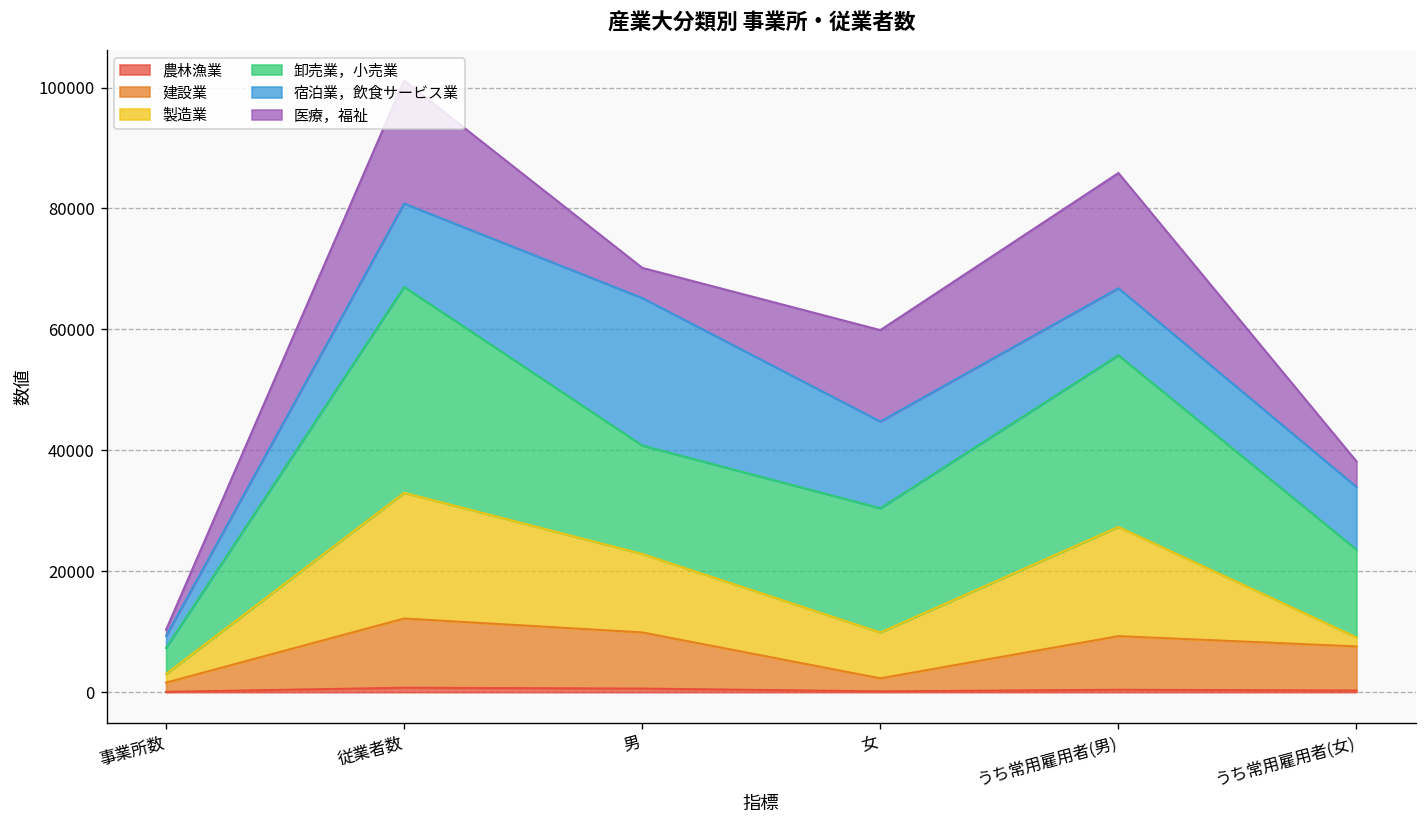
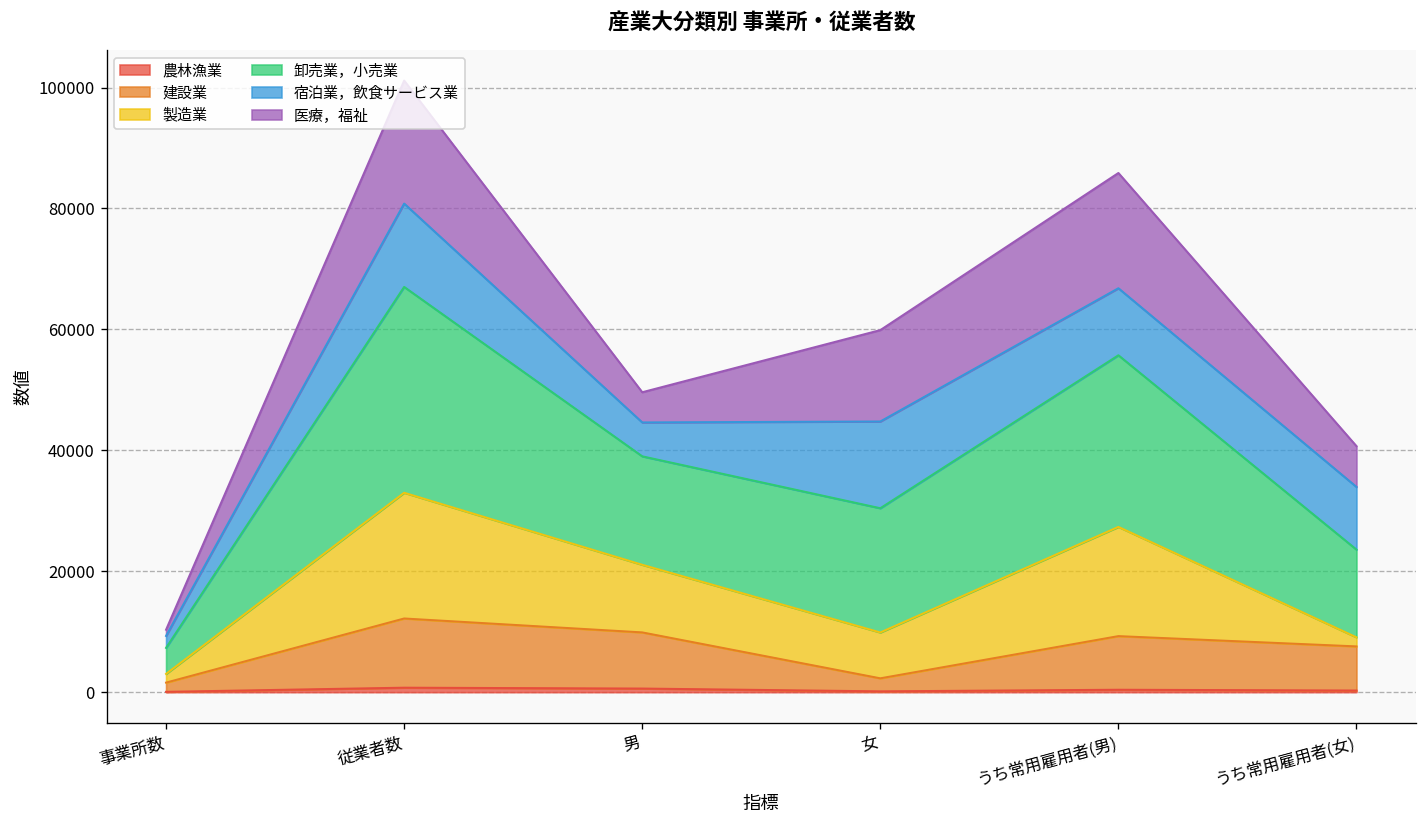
製造業, 男: 13000 -> 11000
宿泊業，飲食サービス業, 男: 24000 -> 6000
医療，福祉, うち常用雇用者(女): 4000 -> 7000
